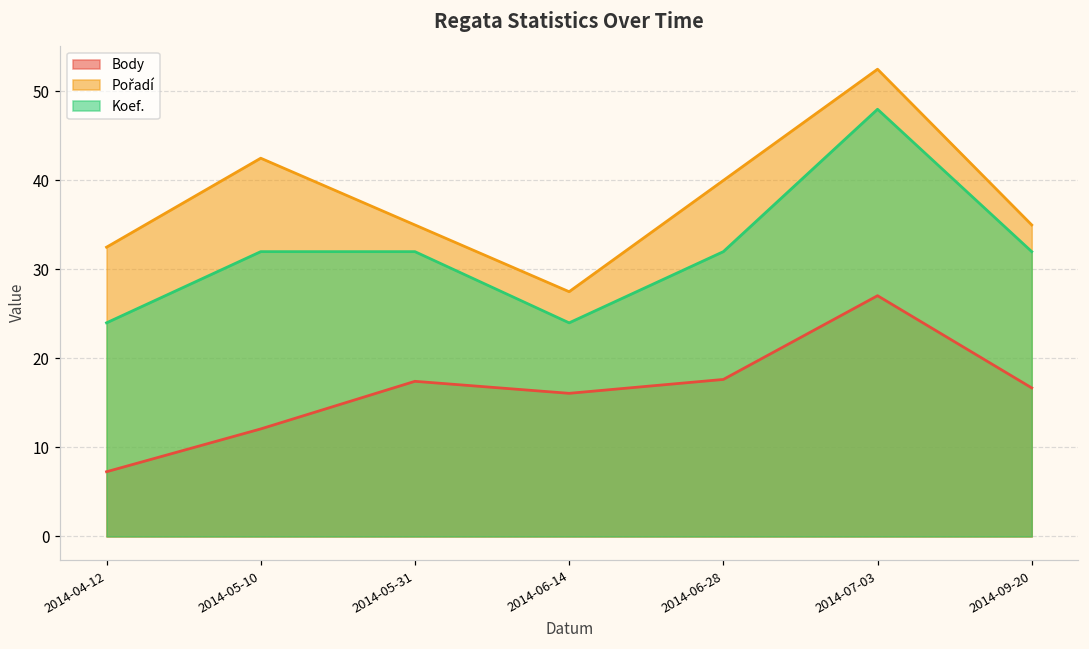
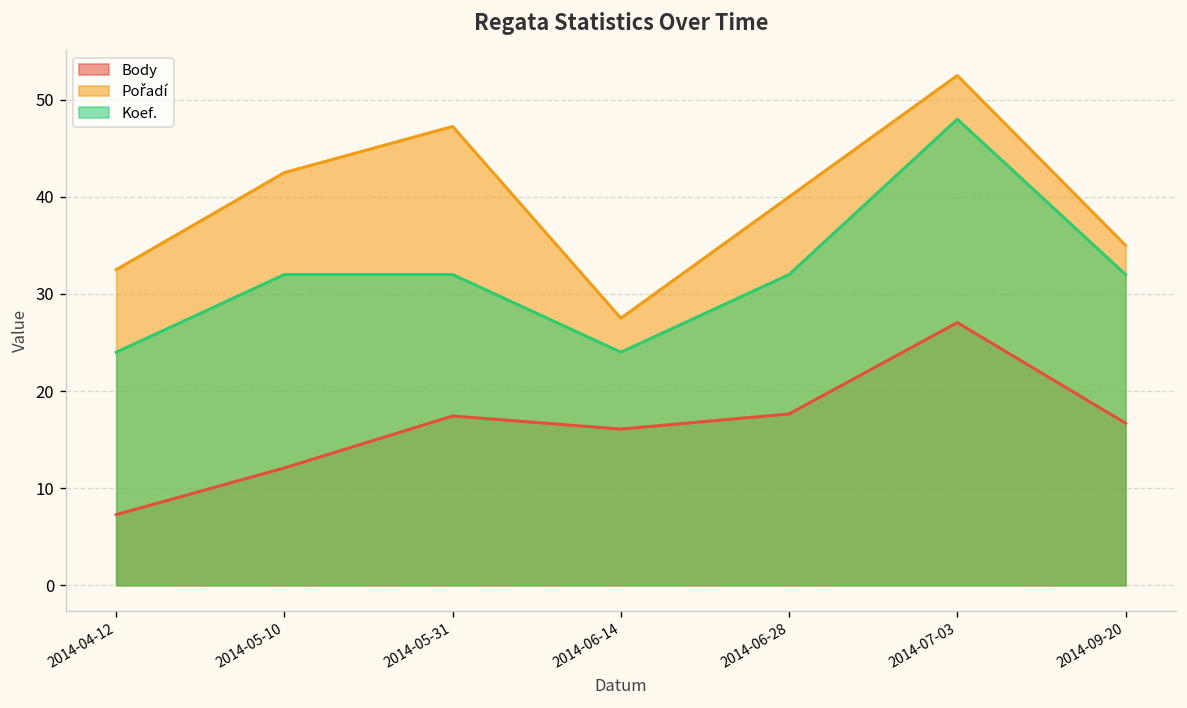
Pořadí, 2014-05-31: 35 -> 47
